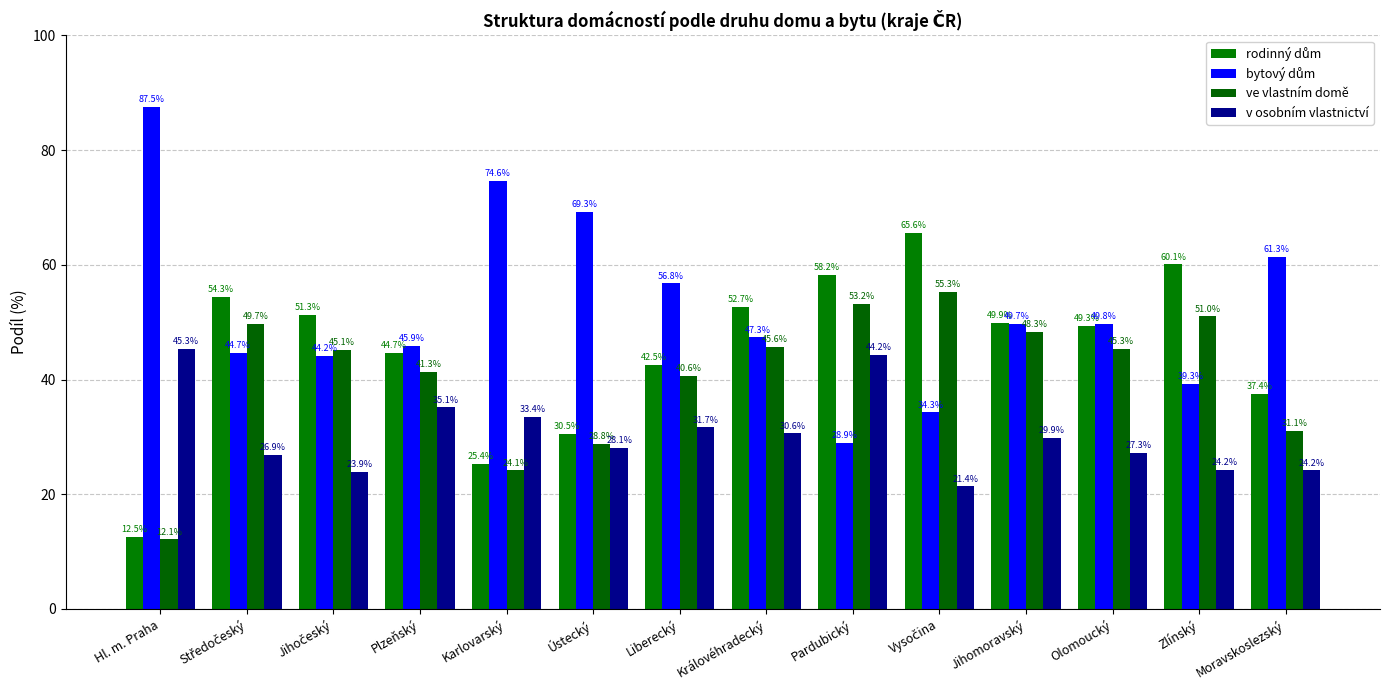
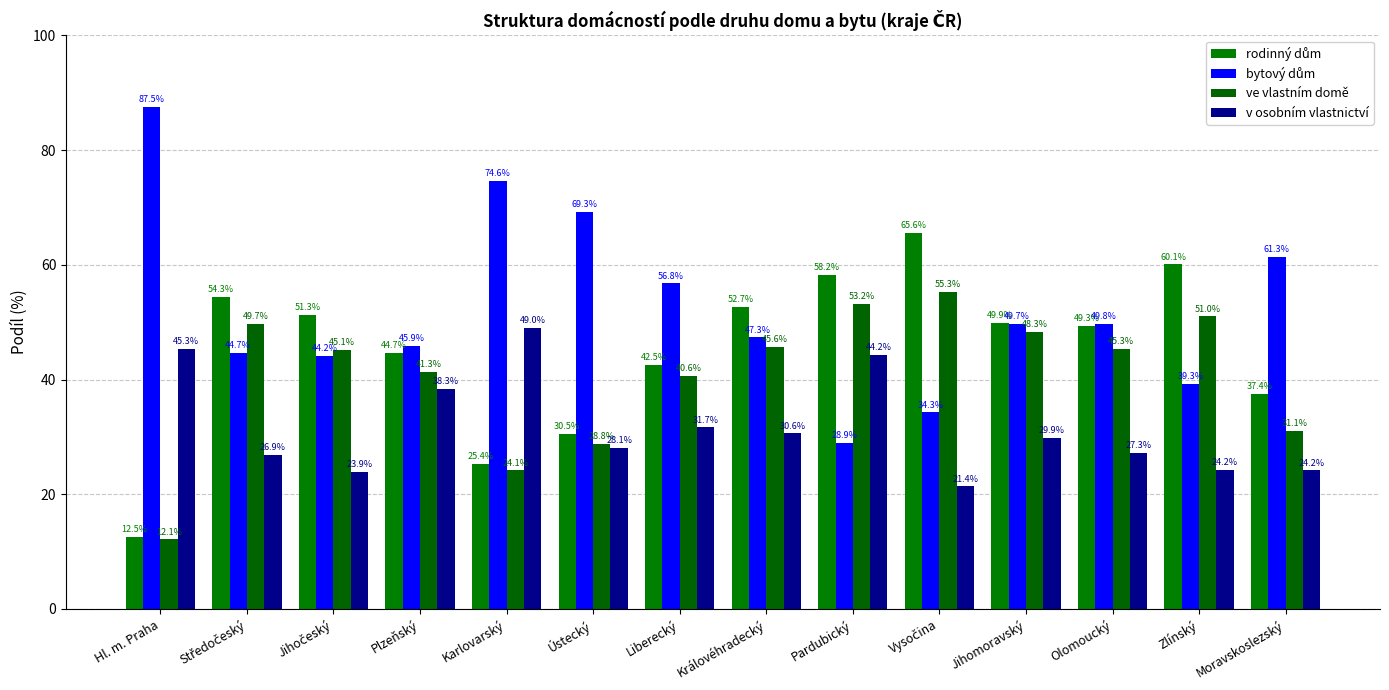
v osobním vlastnictví, Plzeňský: 35.1% -> 38.3%
v osobním vlastnictví, Karlovarský: 33.4% -> 49.0%
